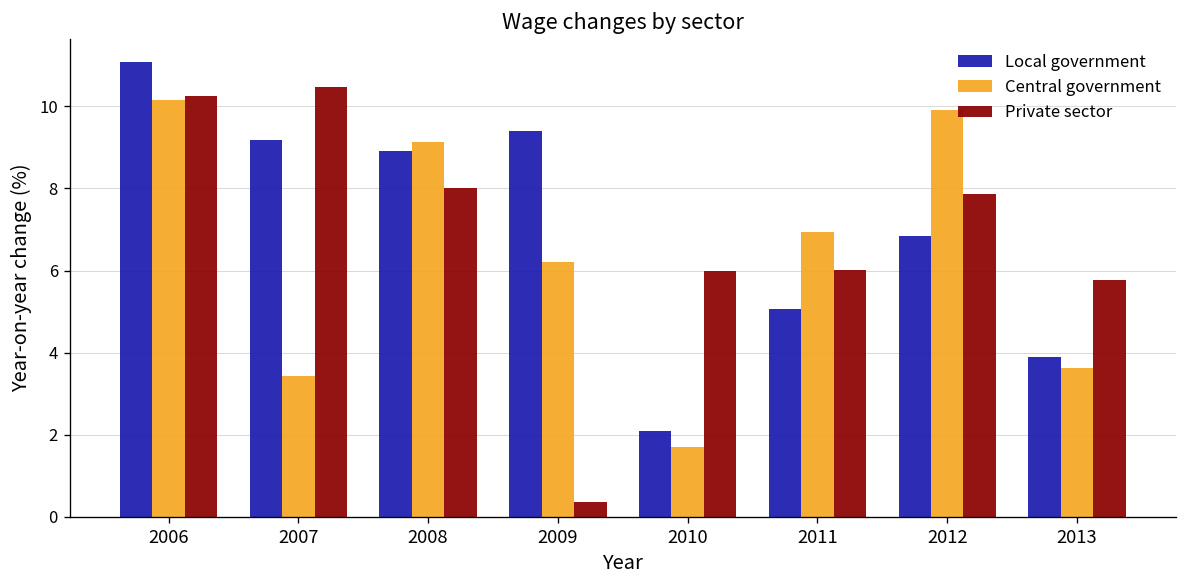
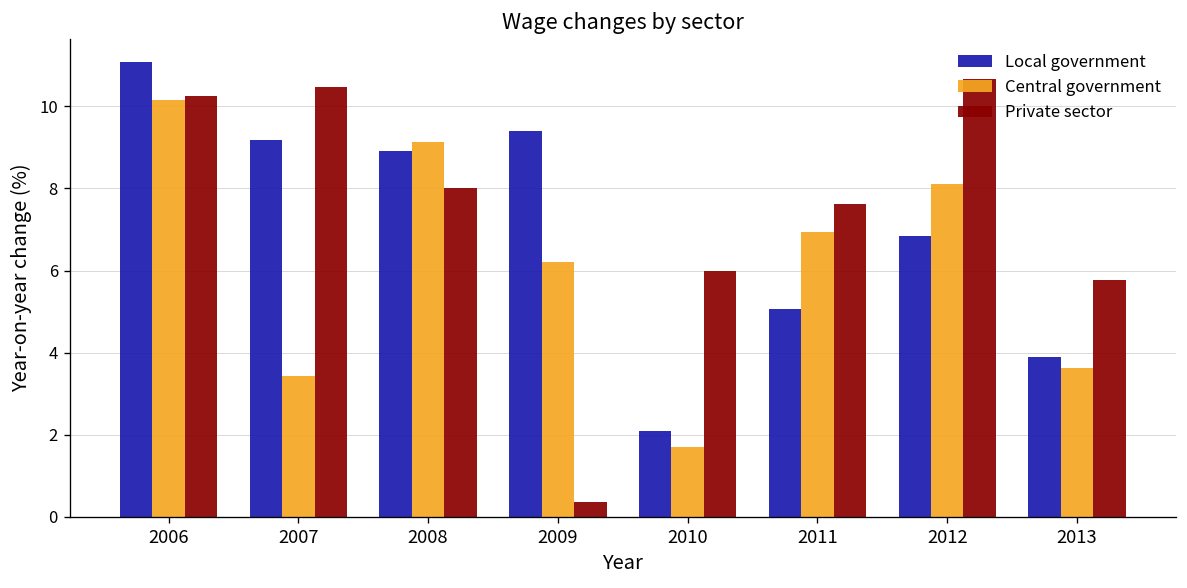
Private sector, 2011: 6.0 -> 7.6
Central government, 2012: 9.9 -> 8.1
Private sector, 2012: 7.9 -> 10.7
